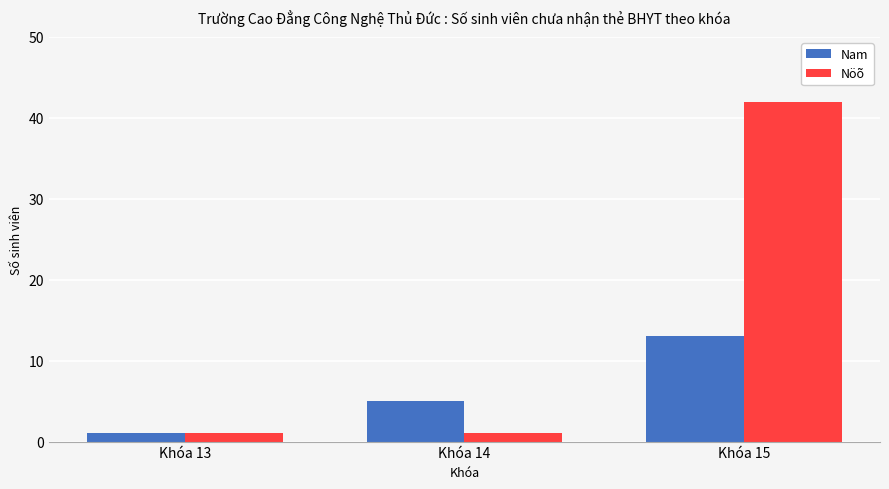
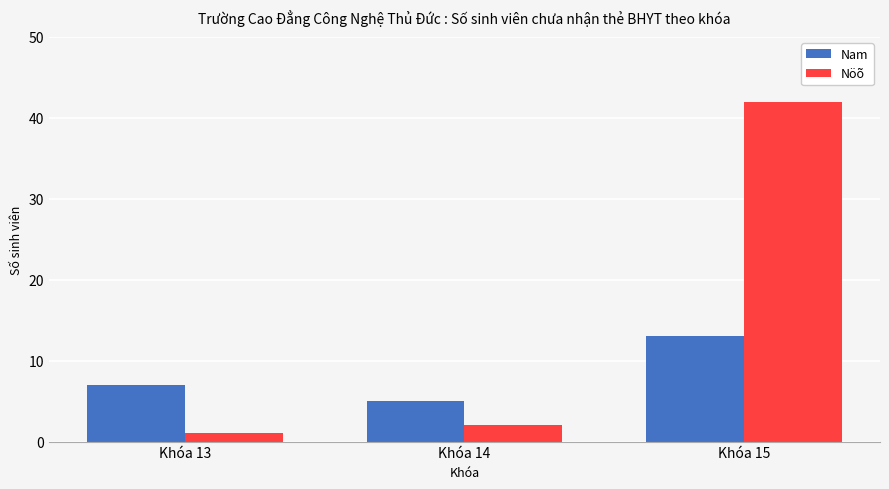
Nam, Khóa 13: 1 -> 7
Nöõ, Khóa 14: 1 -> 2
